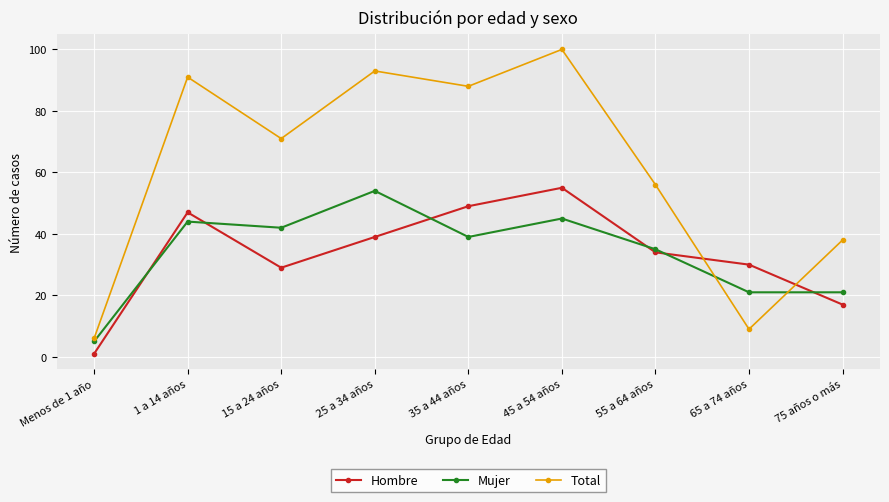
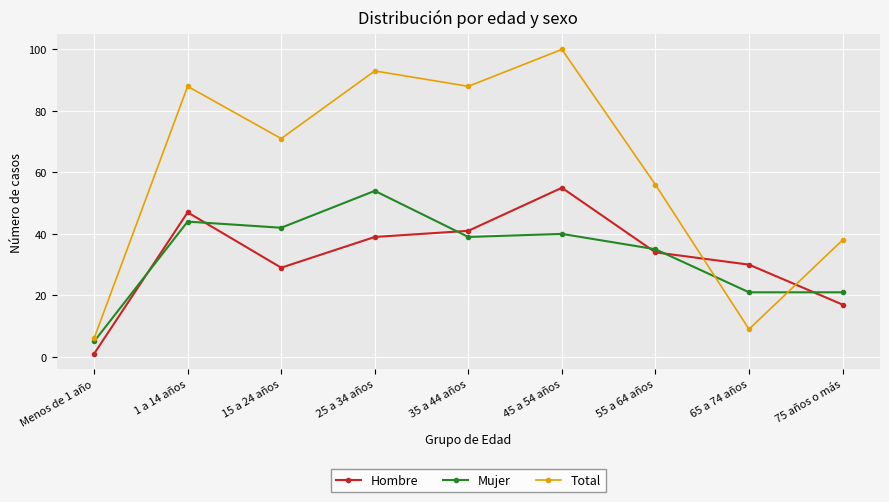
Total, 1 a 14 años: 91 -> 88
Hombre, 35 a 44 años: 49 -> 41
Mujer, 45 a 54 años: 45 -> 40
